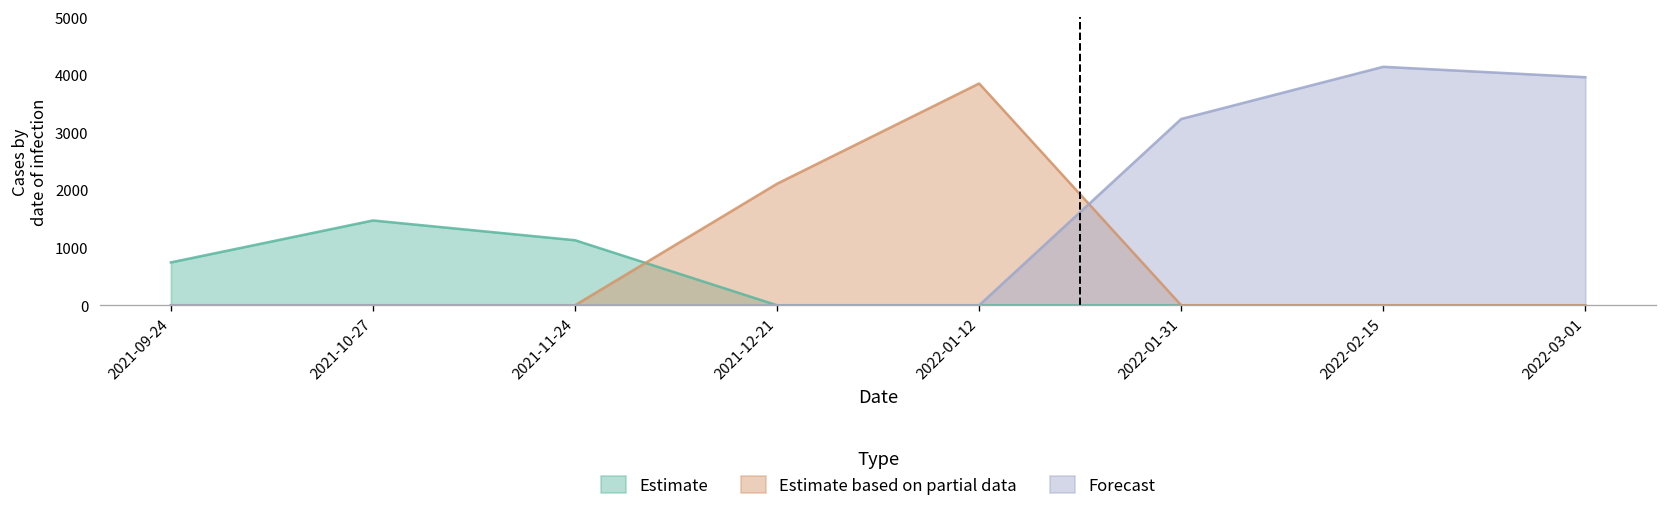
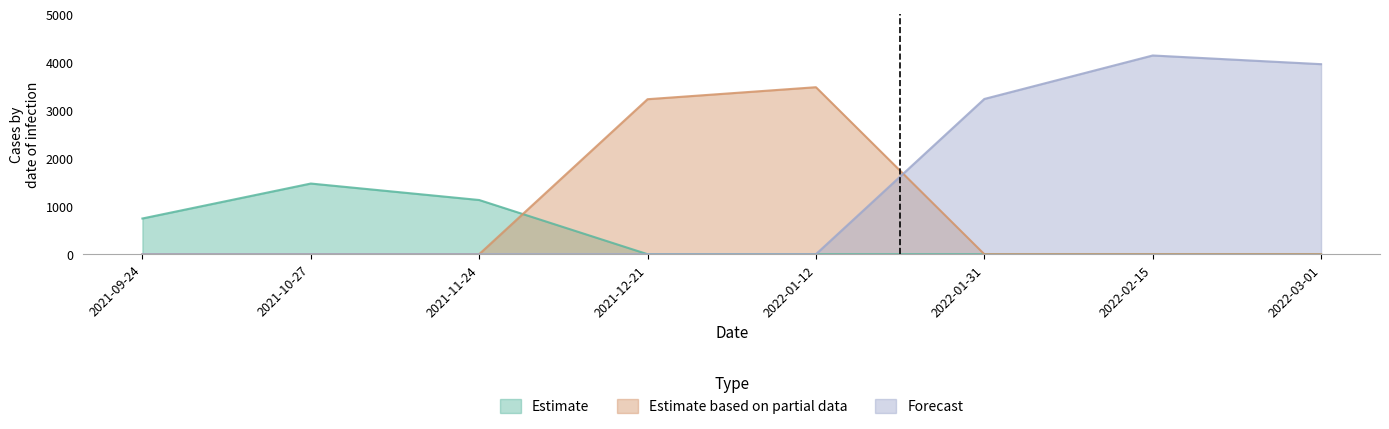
Estimate based on partial data, 2021-12-21: 2100 -> 3200
Estimate based on partial data, 2022-01-12: 3900 -> 3500
